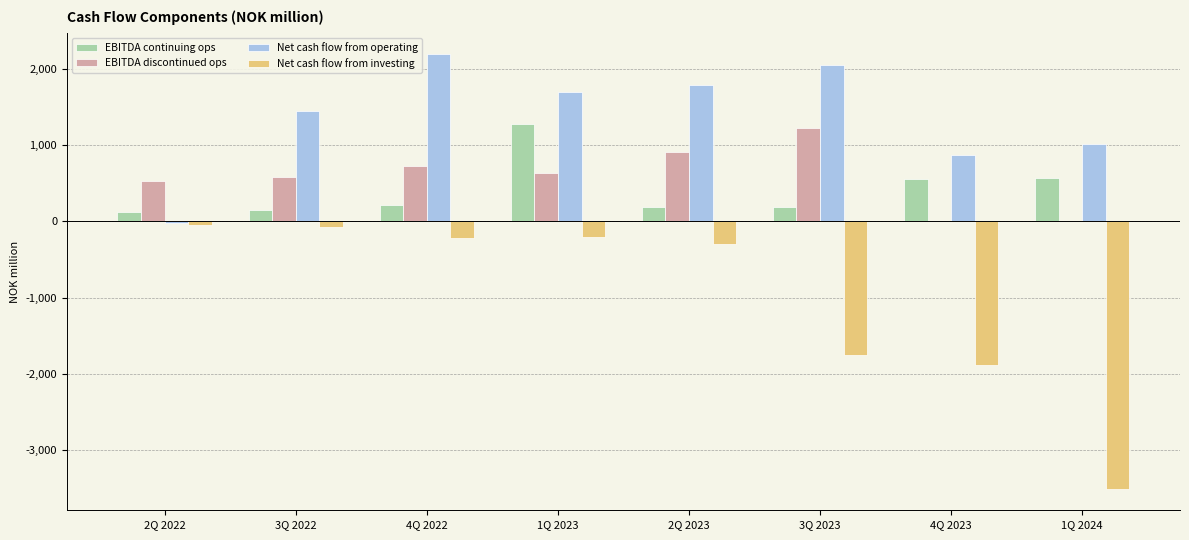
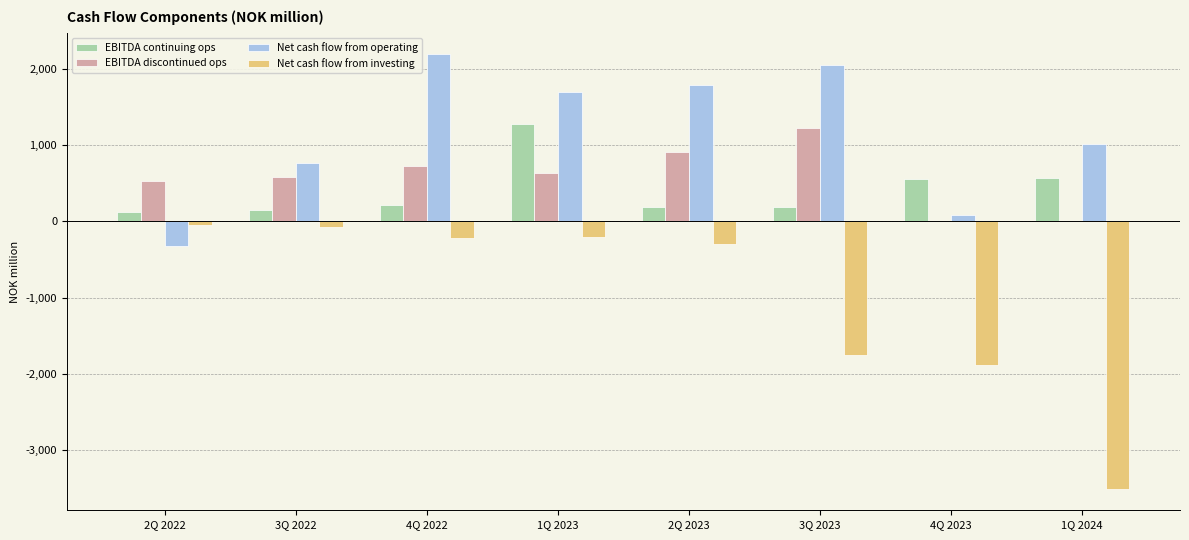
Net cash flow from operating, 2Q 2022: 0 -> -300
Net cash flow from operating, 3Q 2022: 1,500 -> 800
Net cash flow from operating, 4Q 2023: 900 -> 100
